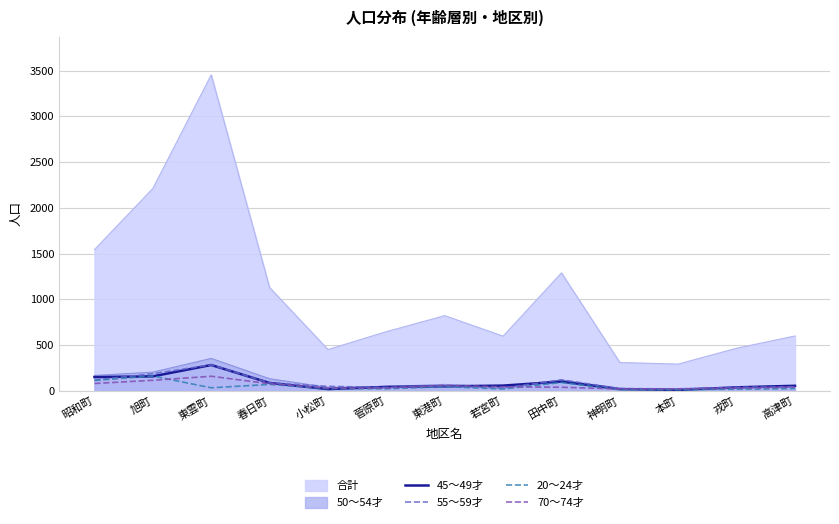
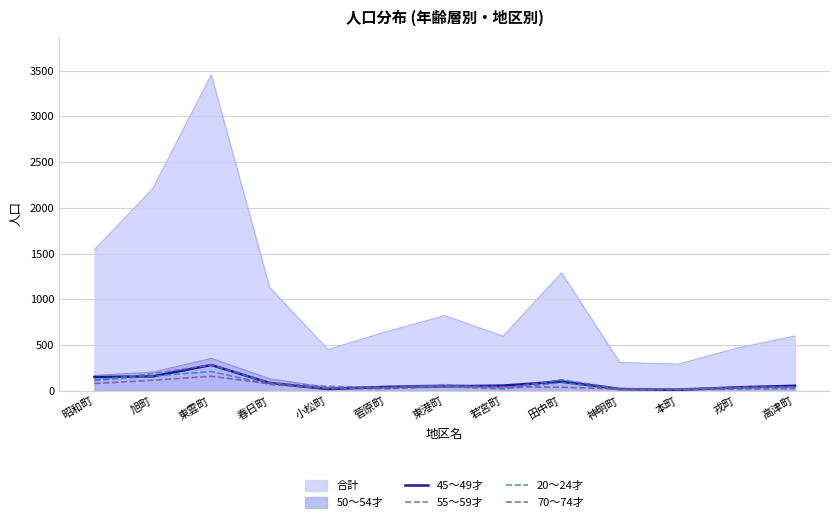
20～24才, 東雲町: 0 -> 200
